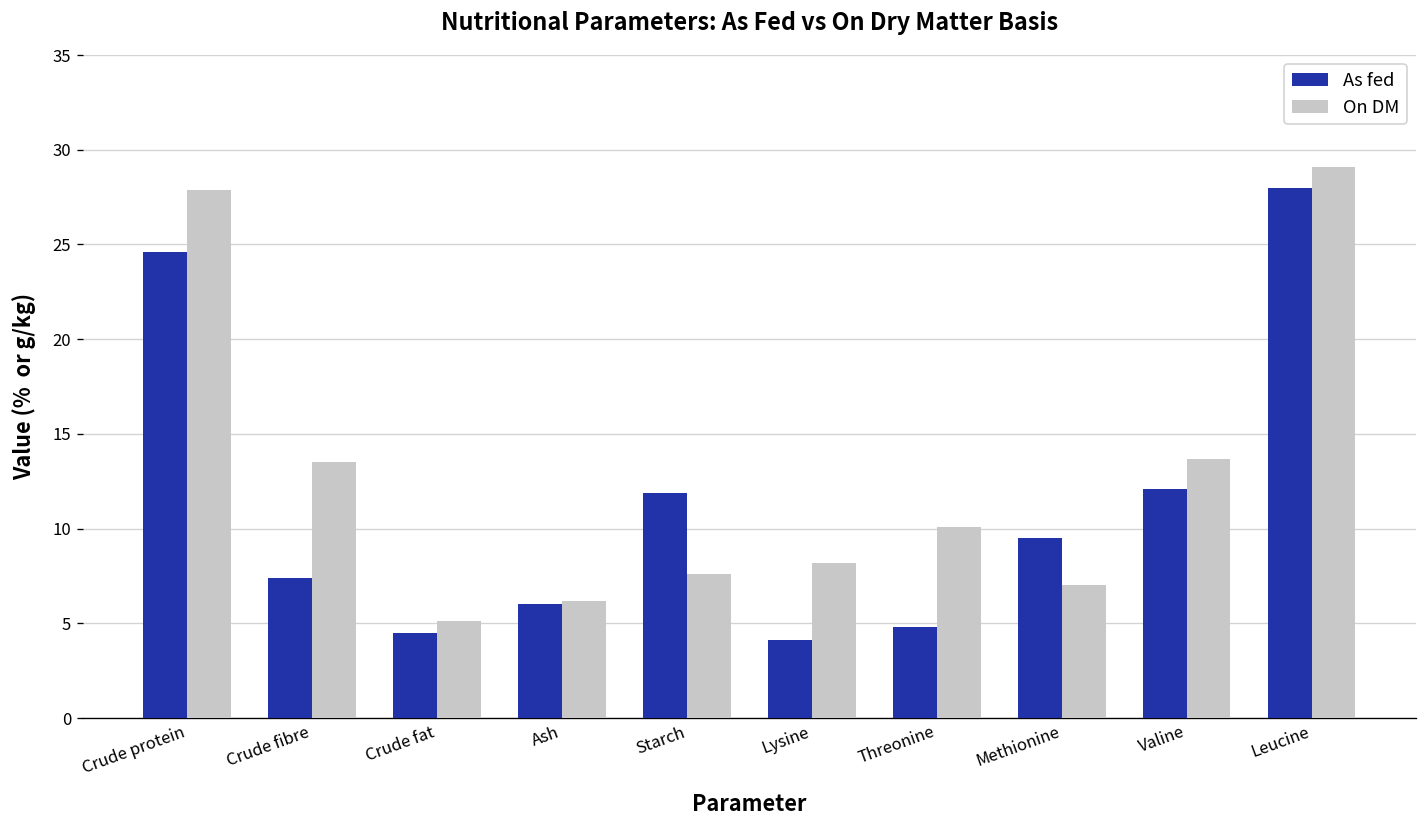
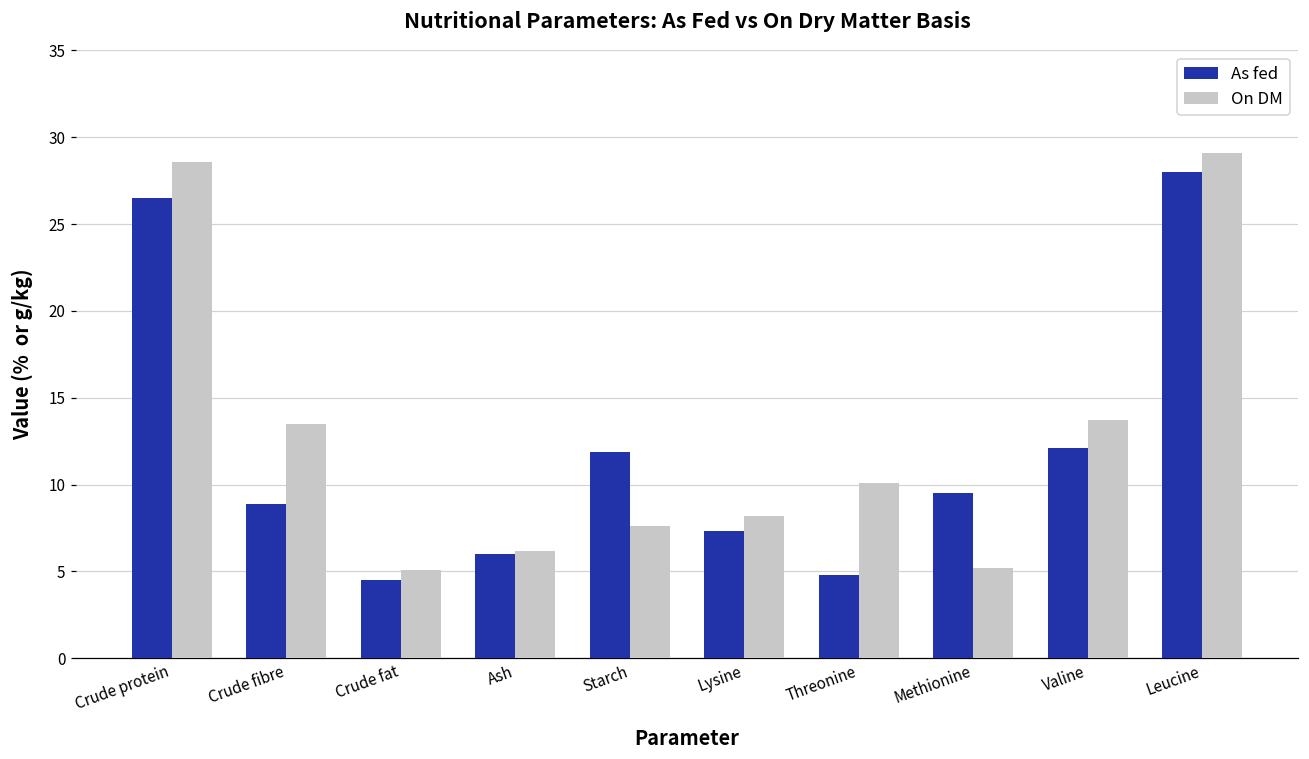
As fed, Crude protein: 24.6 -> 26.5
On DM, Crude protein: 27.9 -> 28.6
As fed, Crude fibre: 7.4 -> 8.9
As fed, Lysine: 4.1 -> 7.3
On DM, Methionine: 7.0 -> 5.2
